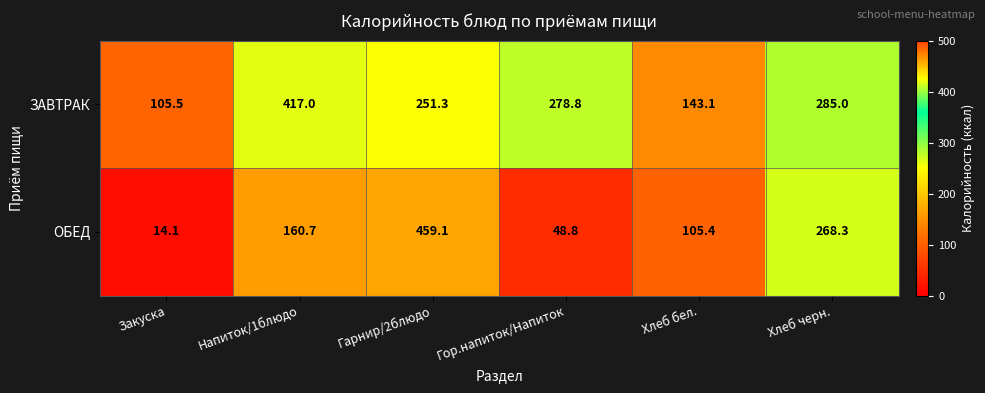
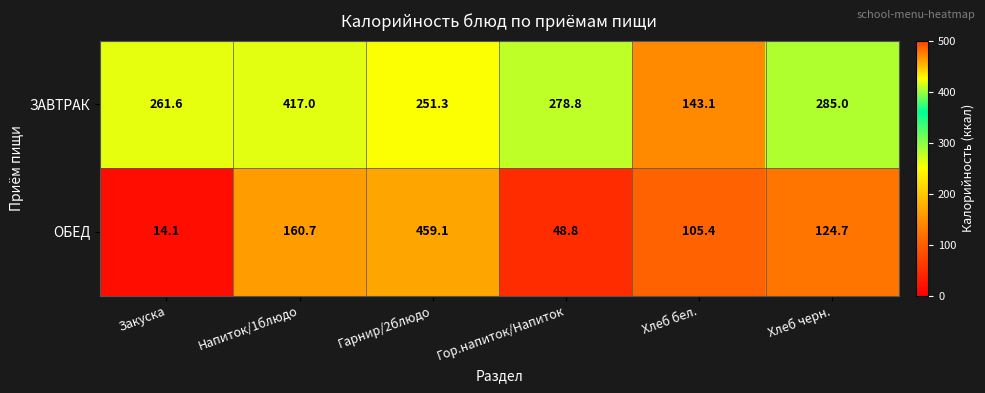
ЗАВТРАК, Закуска: 105.5 -> 261.6
ОБЕД, Хлеб черн.: 268.3 -> 124.7
